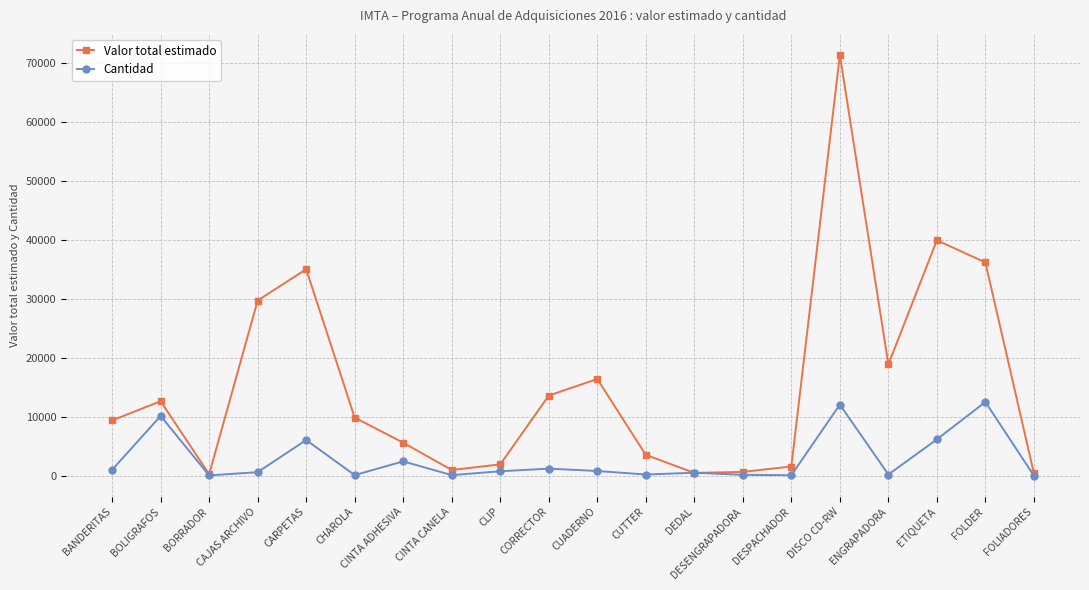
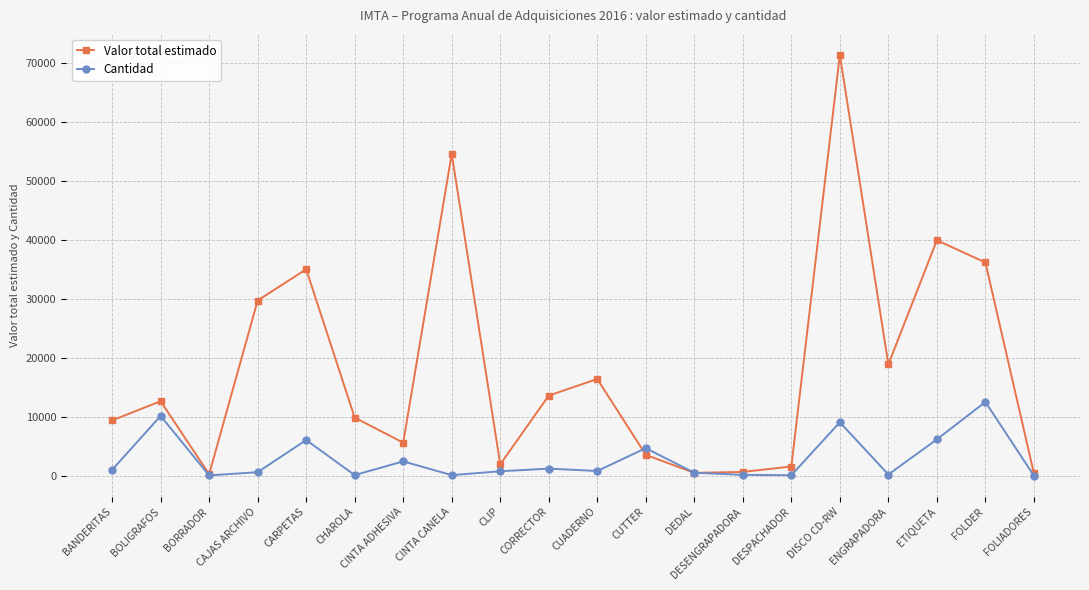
Valor total estimado, CINTA CANELA: 1000 -> 55000
Cantidad, CUTTER: 0 -> 5000
Cantidad, DISCO CD-RW: 12000 -> 9000
